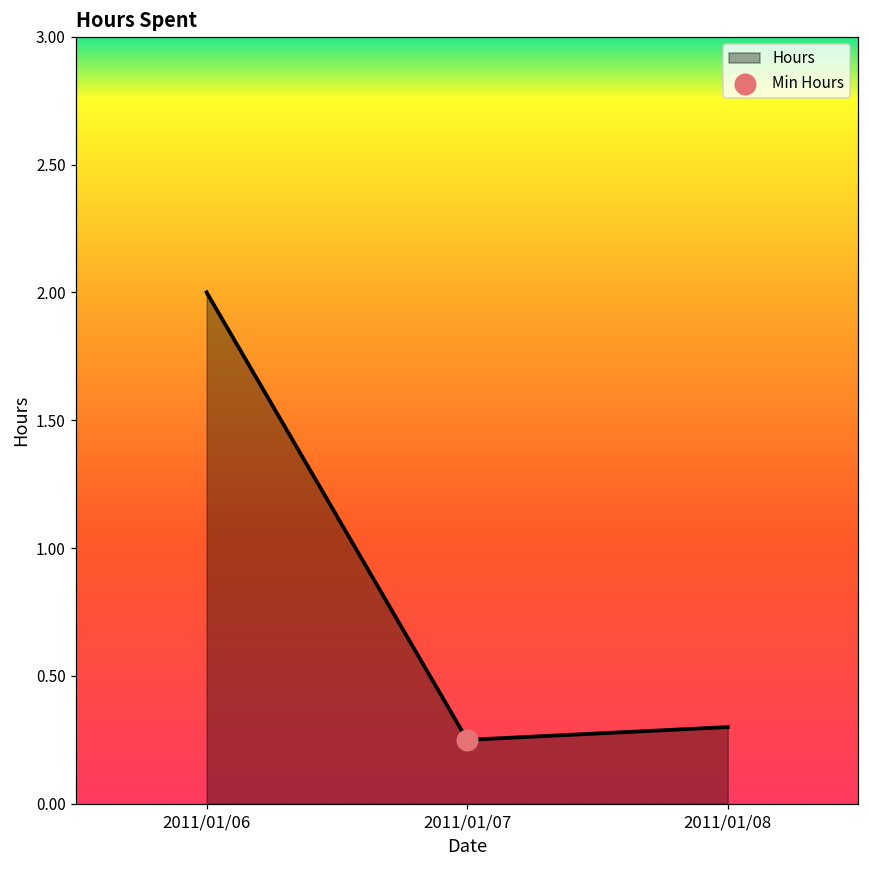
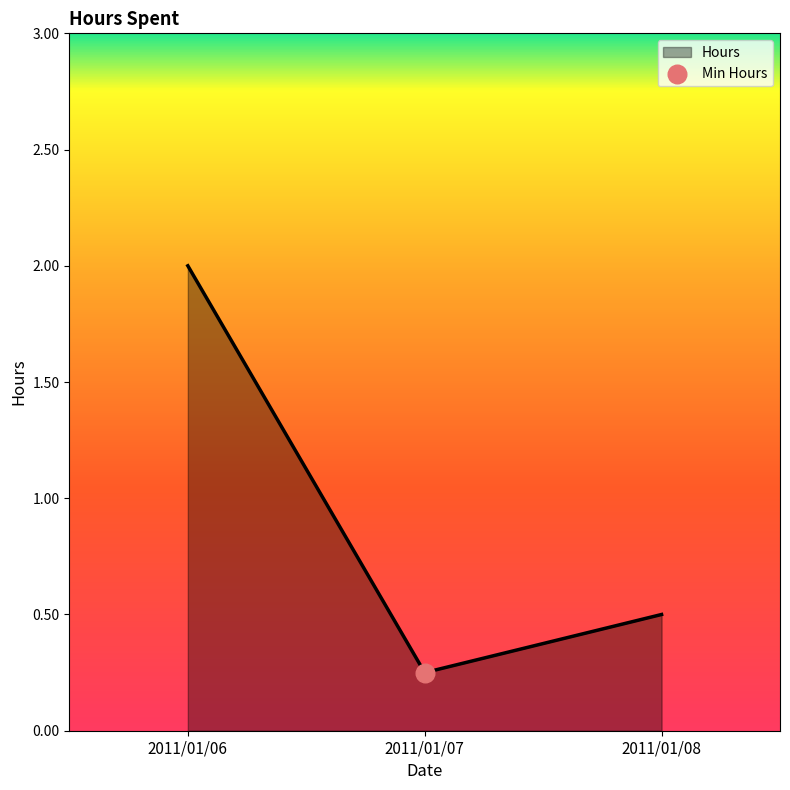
Hours, 2011/01/08: 0.3 -> 0.5
